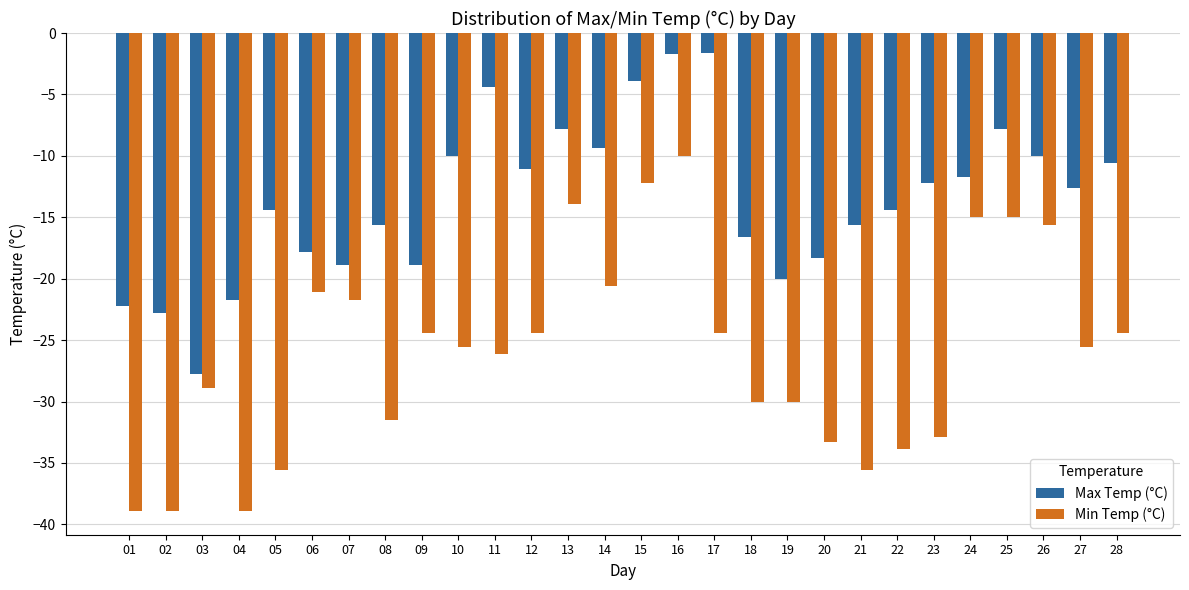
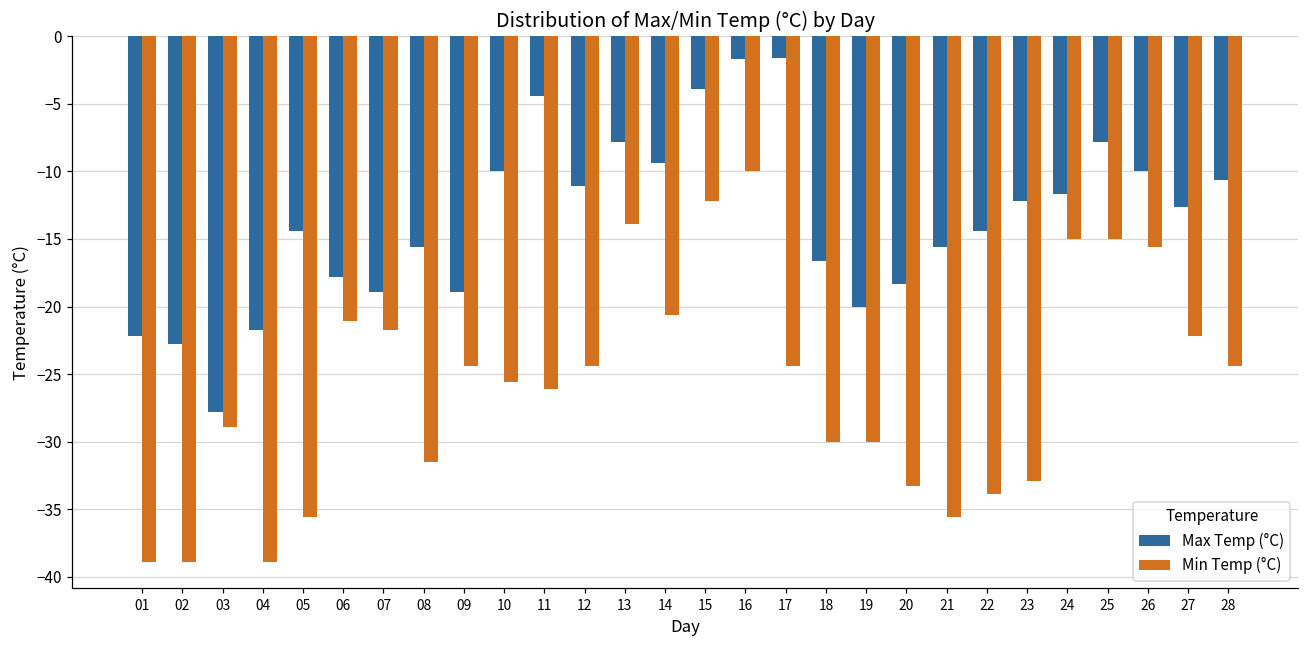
Min Temp (°C), 27: -25.6 -> -22.2
